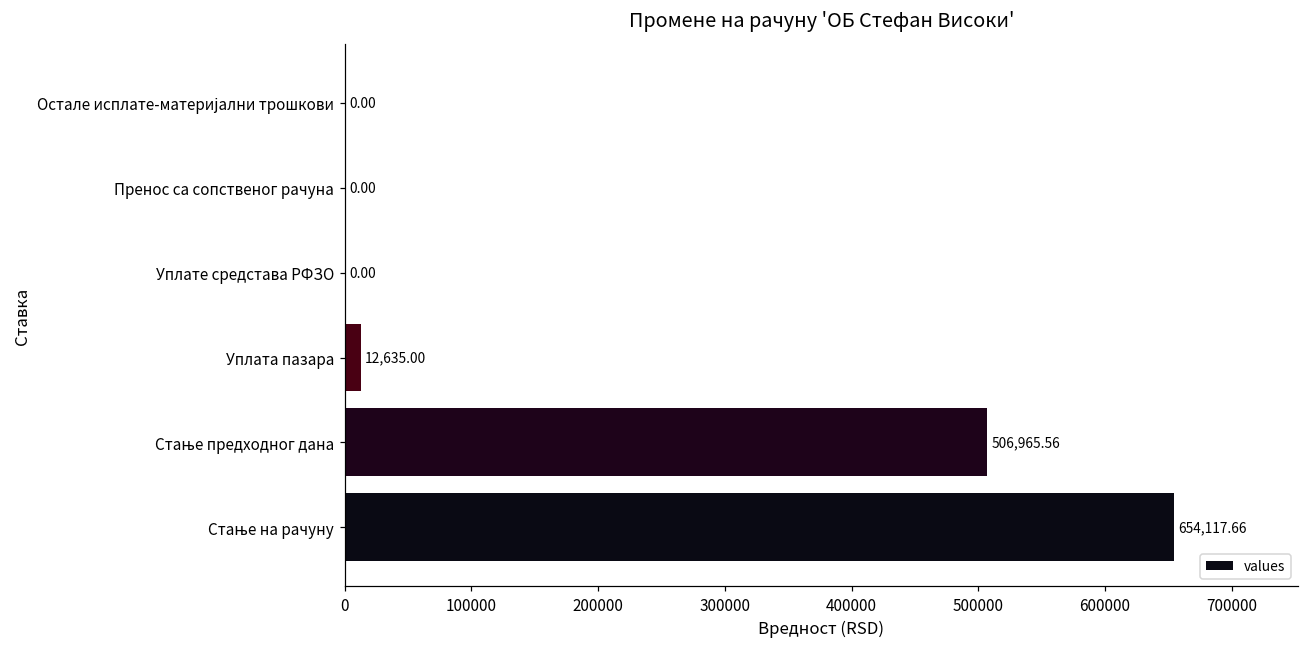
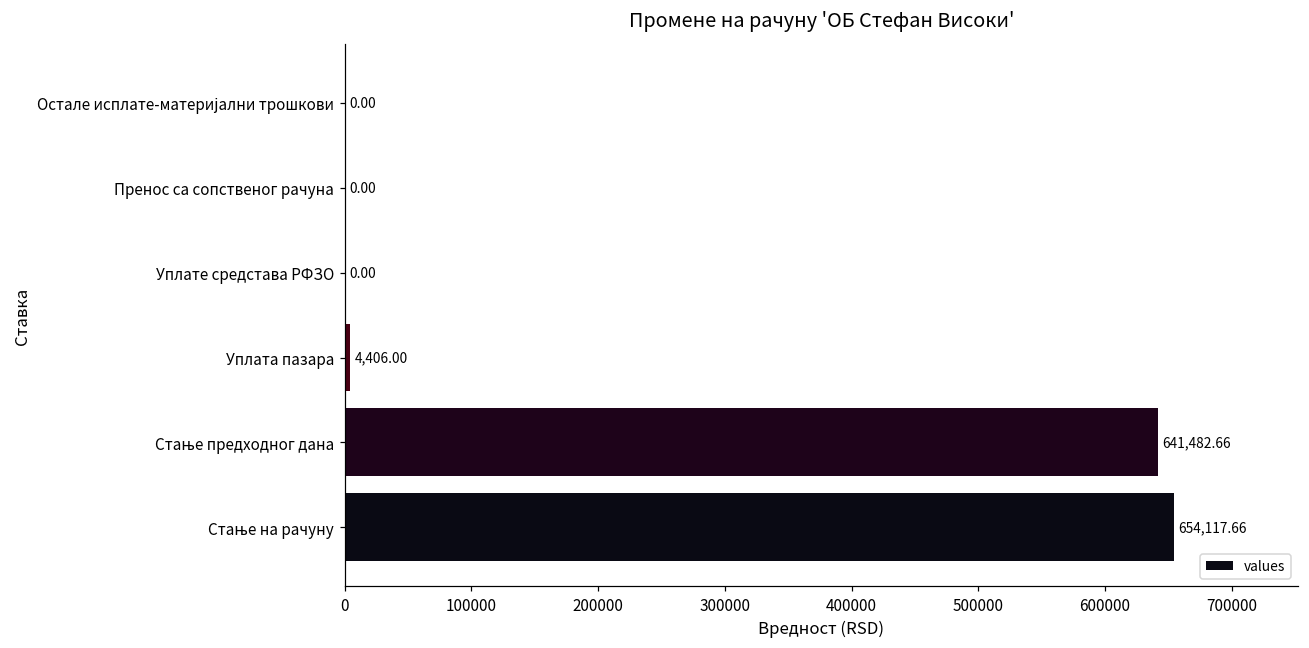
Уплата пазара: 12,635.00 -> 4,406.00
Стање предходног дана: 506,965.56 -> 641,482.66
